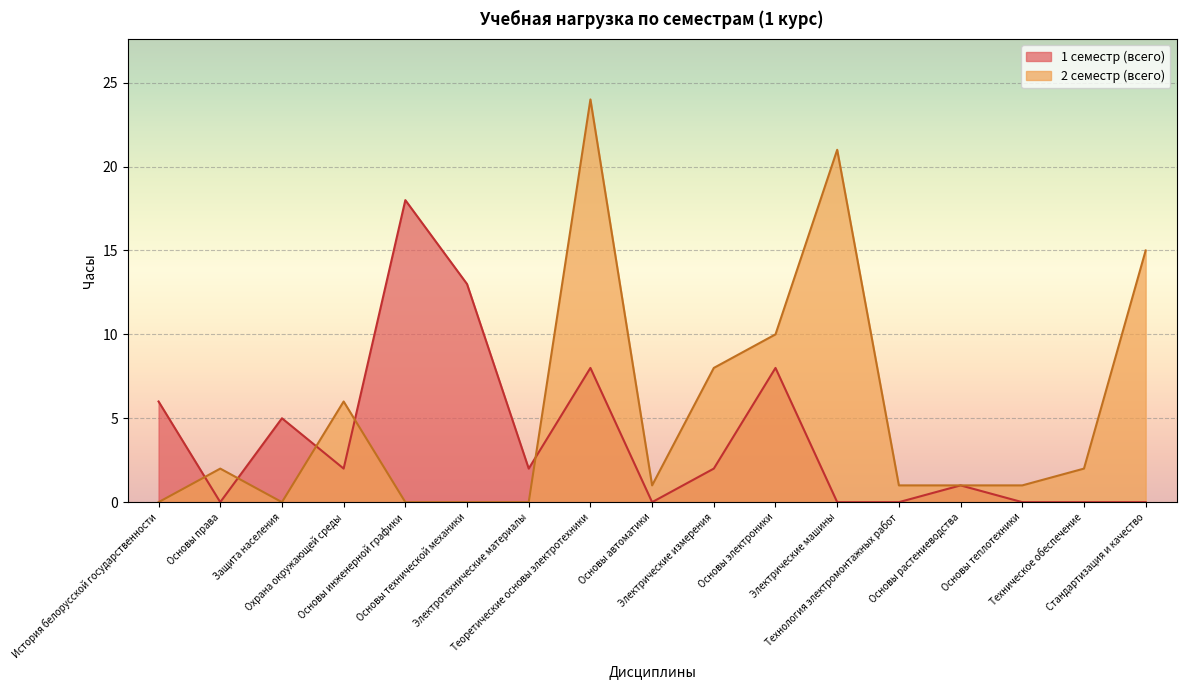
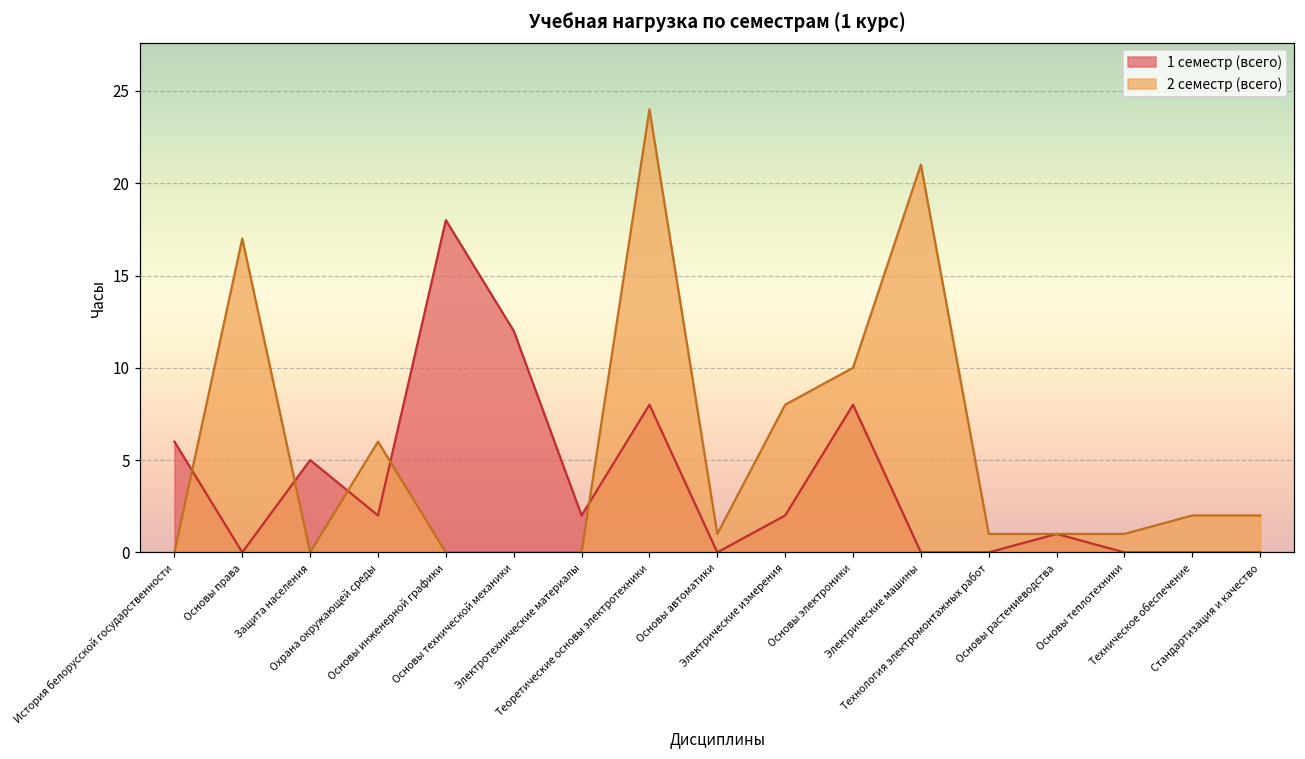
2 семестр (всего), Основы права: 2 -> 17
1 семестр (всего), Основы технической механики: 13 -> 12
2 семестр (всего), Стандартизация и качество: 15 -> 2
